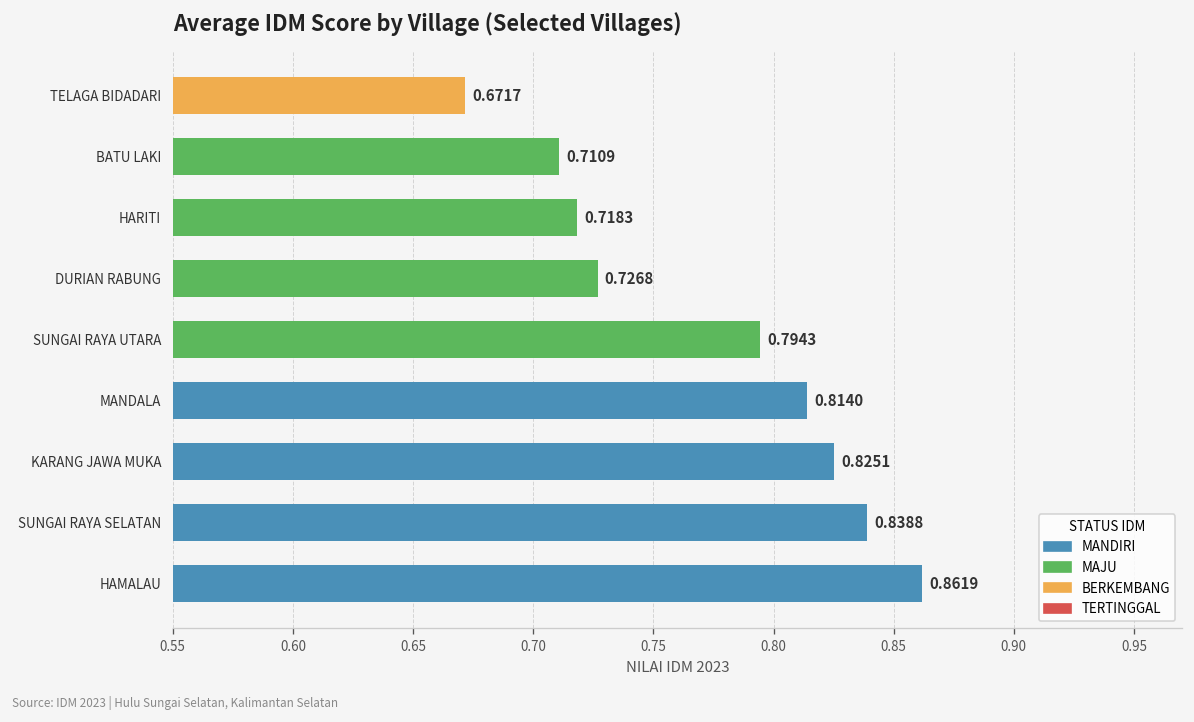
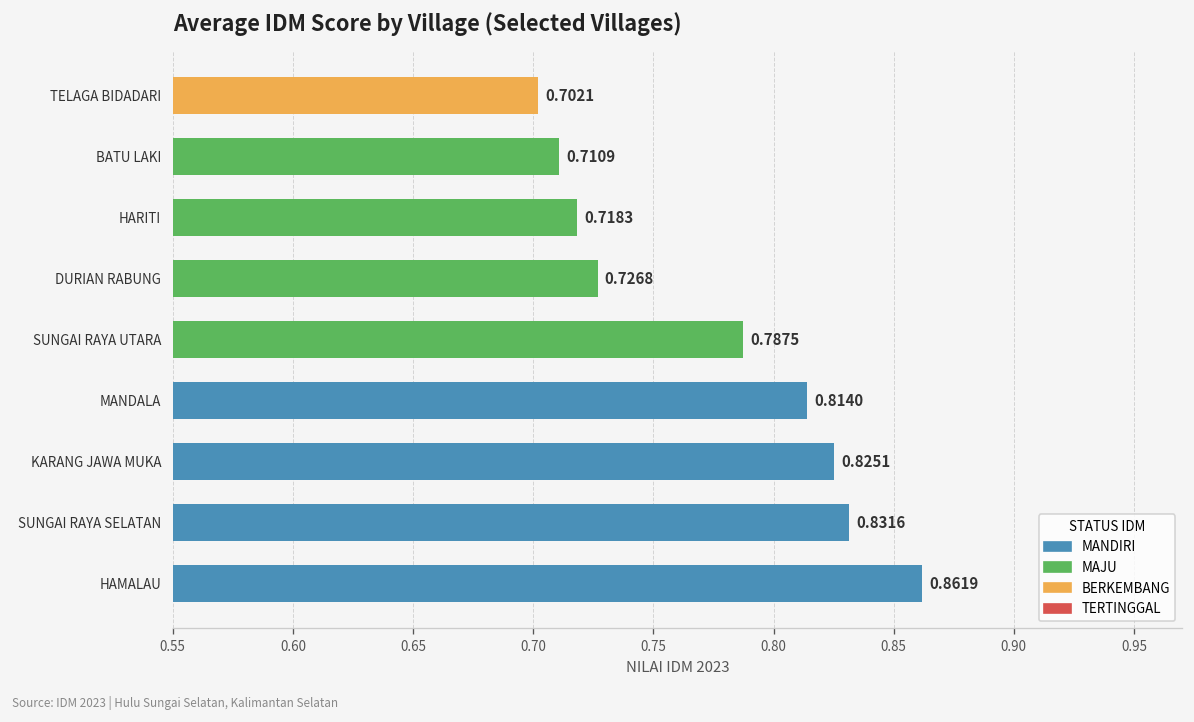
TELAGA BIDADARI: 0.6717 -> 0.7021
SUNGAI RAYA UTARA: 0.7943 -> 0.7875
SUNGAI RAYA SELATAN: 0.8388 -> 0.8316
